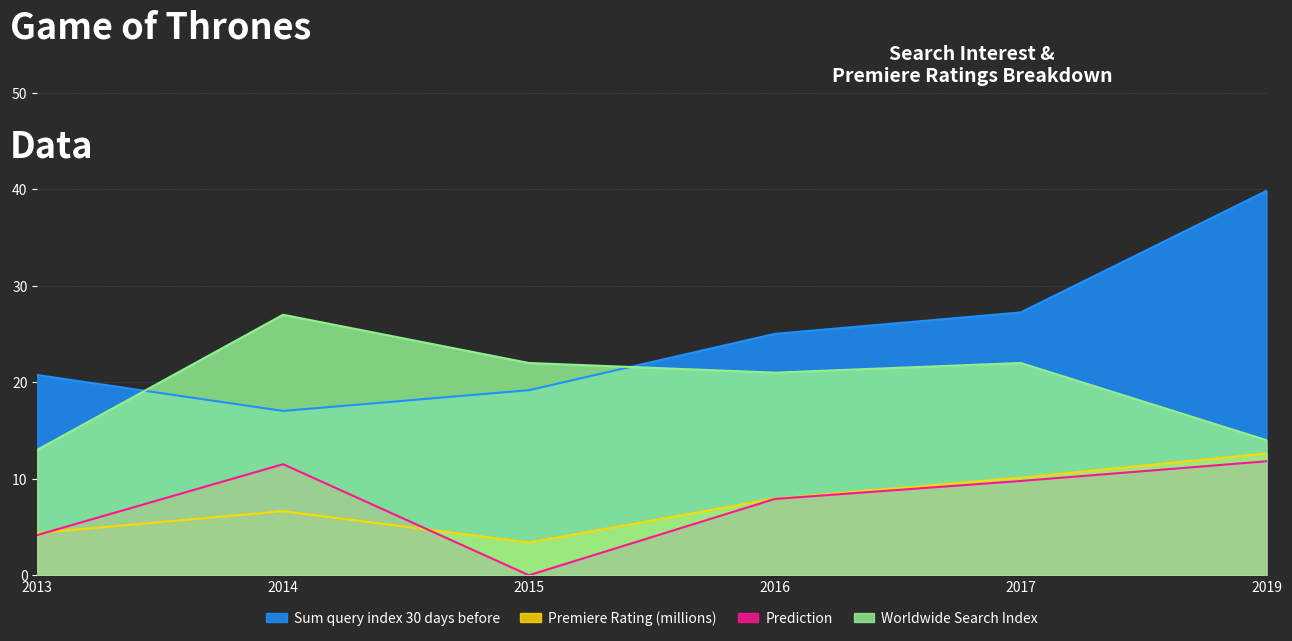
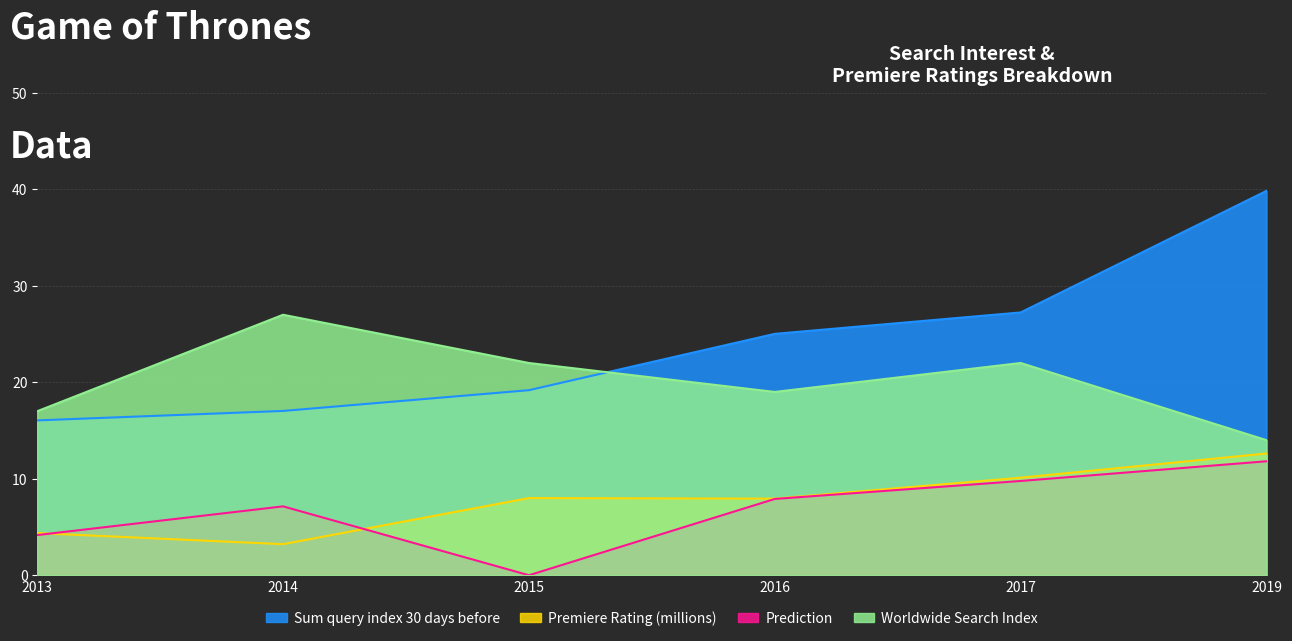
Sum query index 30 days before, 2013: 21 -> 16
Worldwide Search Index, 2013: 13 -> 17
Premiere Rating (millions), 2014: 7 -> 3
Prediction, 2014: 12 -> 7
Premiere Rating (millions), 2015: 3 -> 8
Worldwide Search Index, 2016: 21 -> 19
